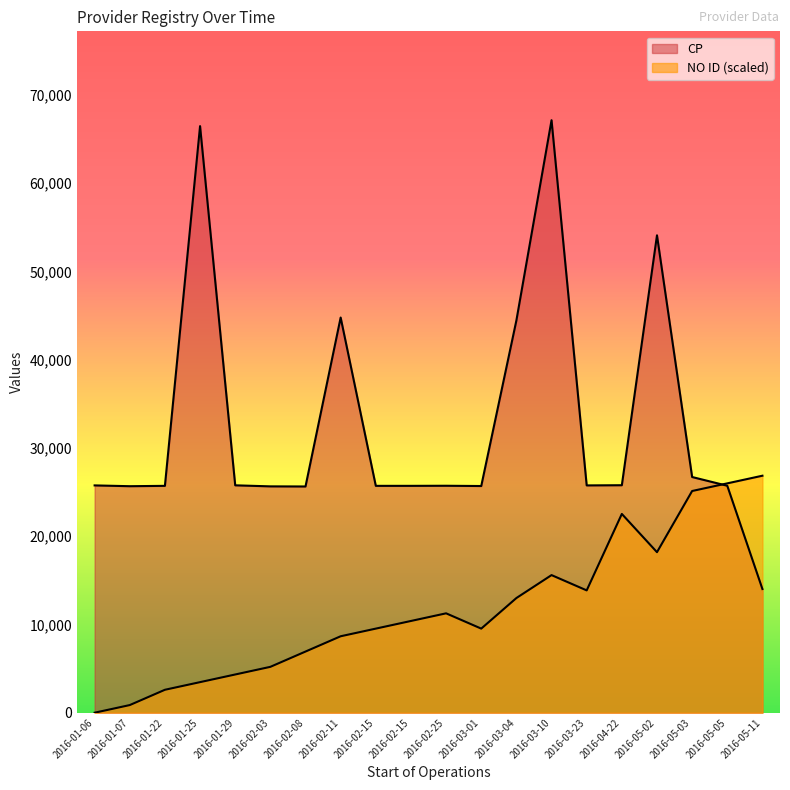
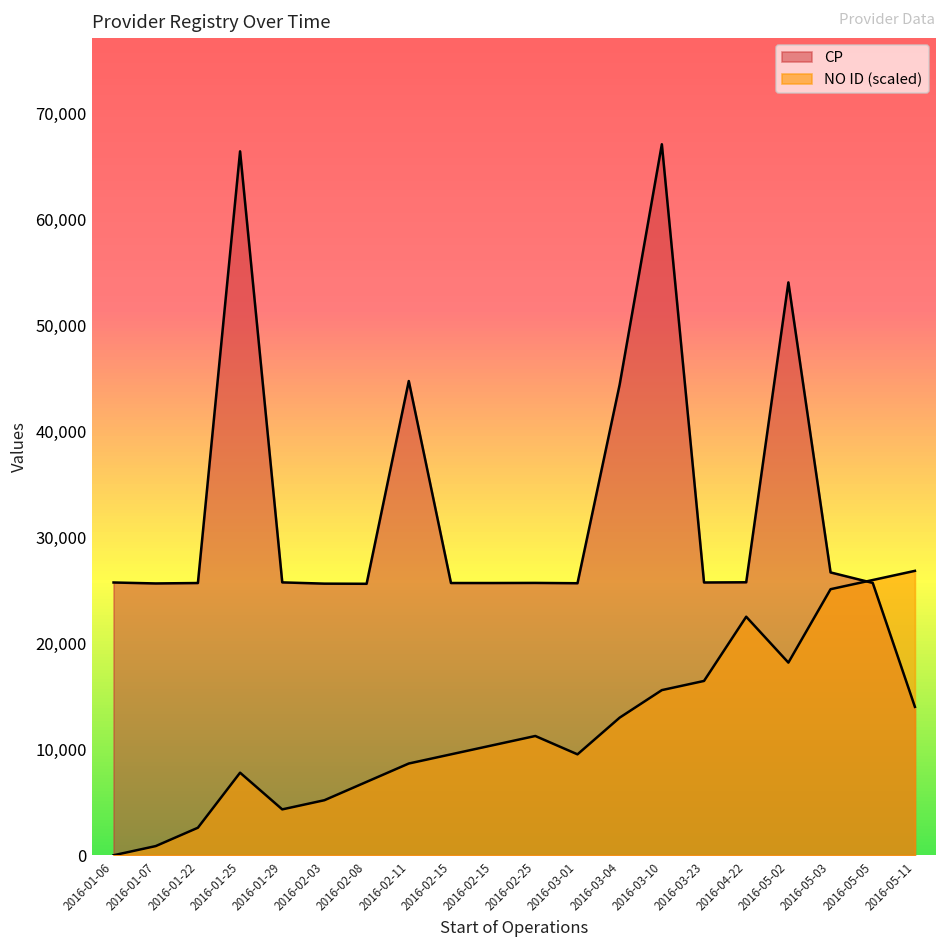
NO ID (scaled), 2016-01-25: 3,000 -> 8,000
NO ID (scaled), 2016-03-23: 14,000 -> 16,000
